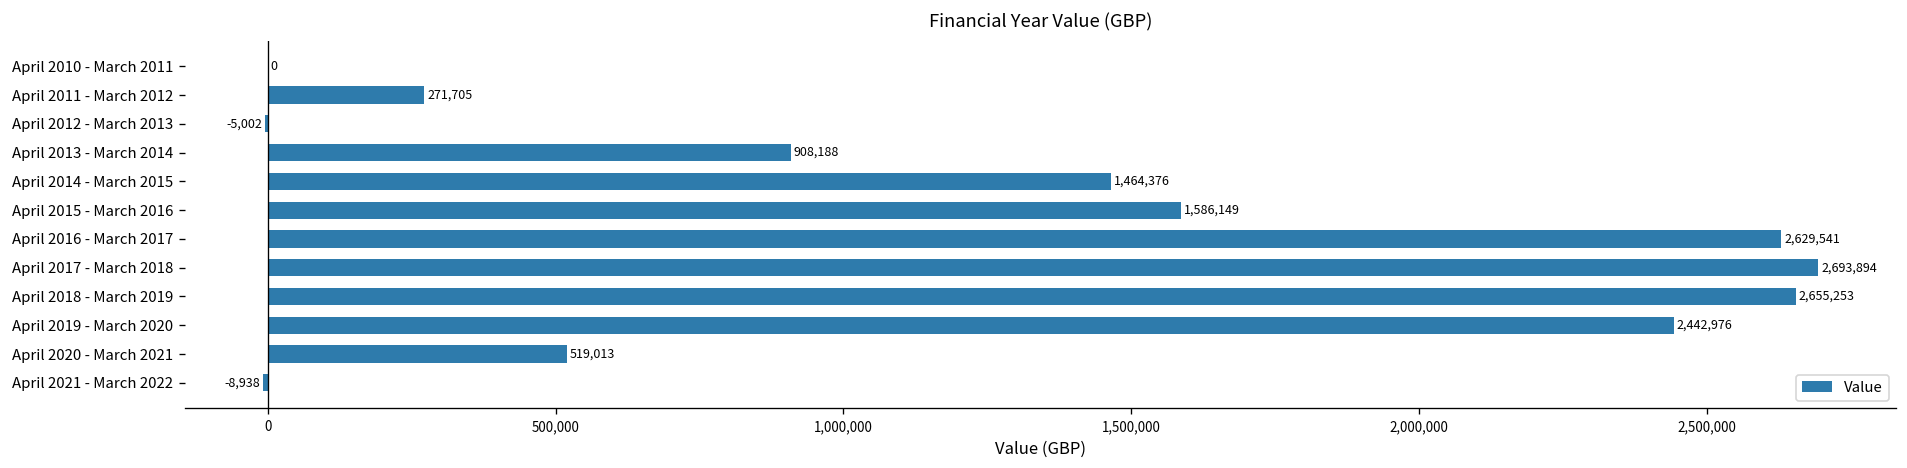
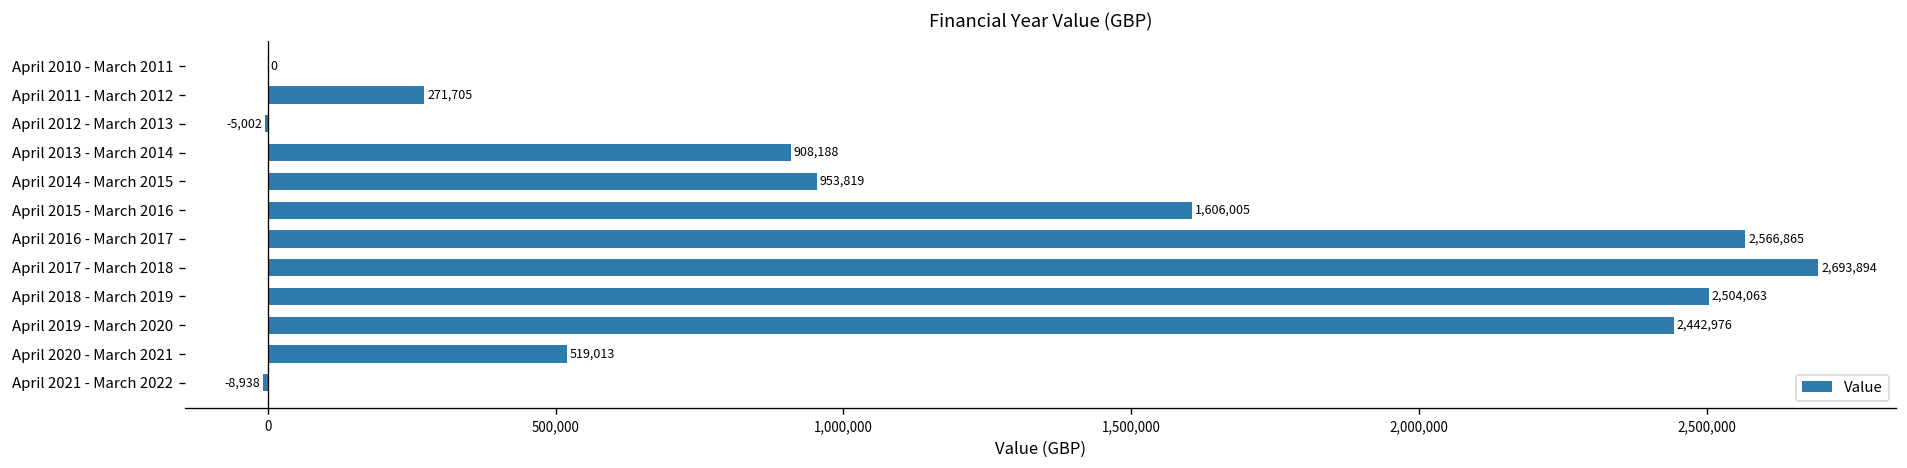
April 2014 - March 2015: 1,464,376 -> 953,819
April 2015 - March 2016: 1,586,149 -> 1,606,005
April 2016 - March 2017: 2,629,541 -> 2,566,865
April 2018 - March 2019: 2,655,253 -> 2,504,063
